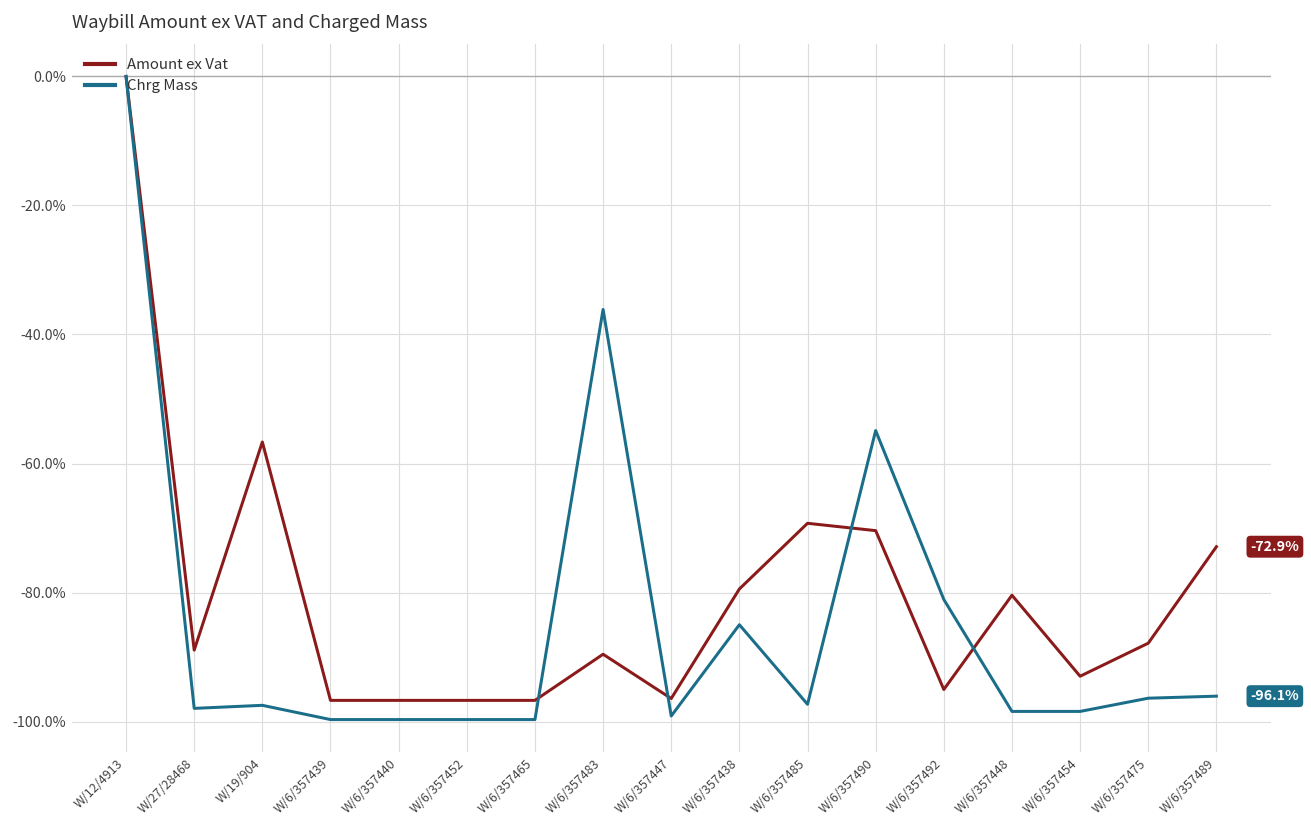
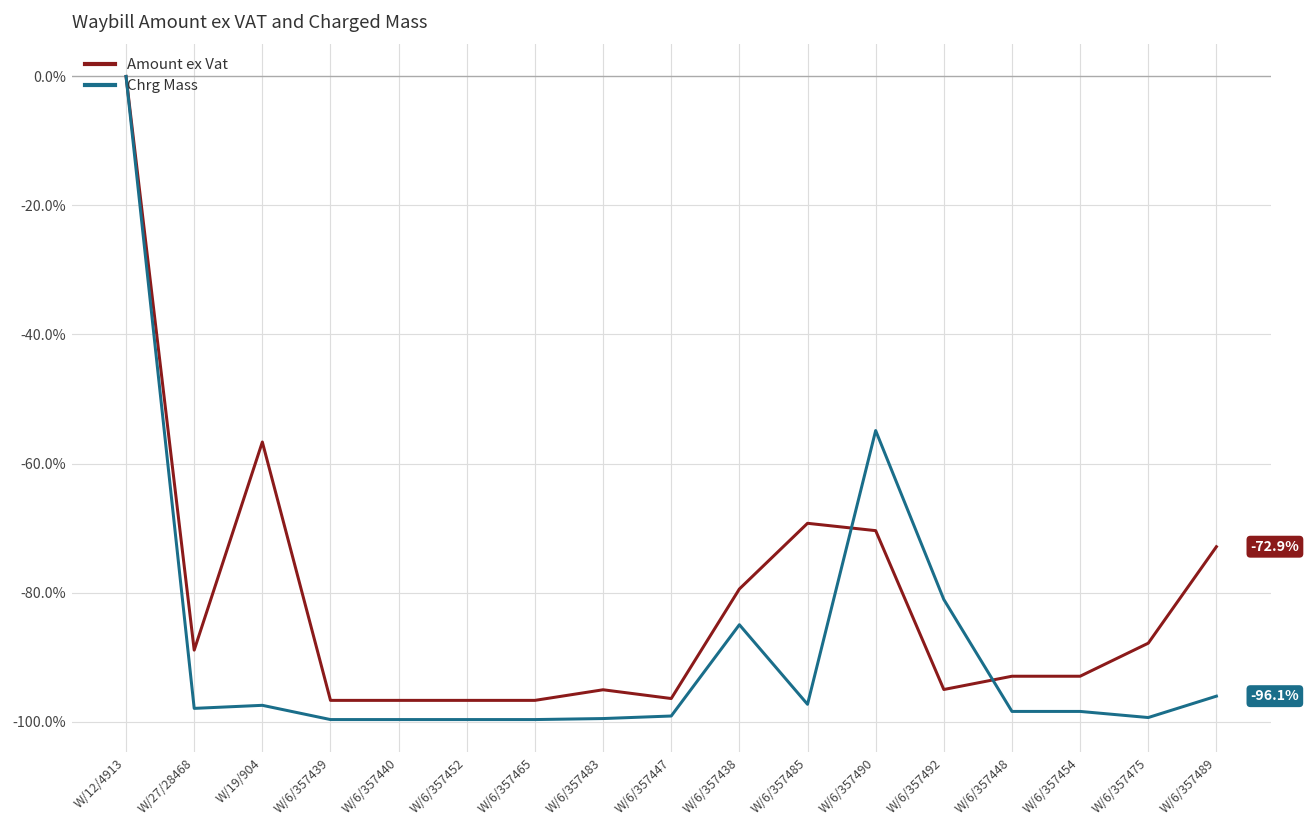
Amount ex Vat, W/6/357483: -90% -> -95%
Chrg Mass, W/6/357483: -36% -> -100%
Amount ex Vat, W/6/357448: -80% -> -93%
Chrg Mass, W/6/357475: -96% -> -99%
